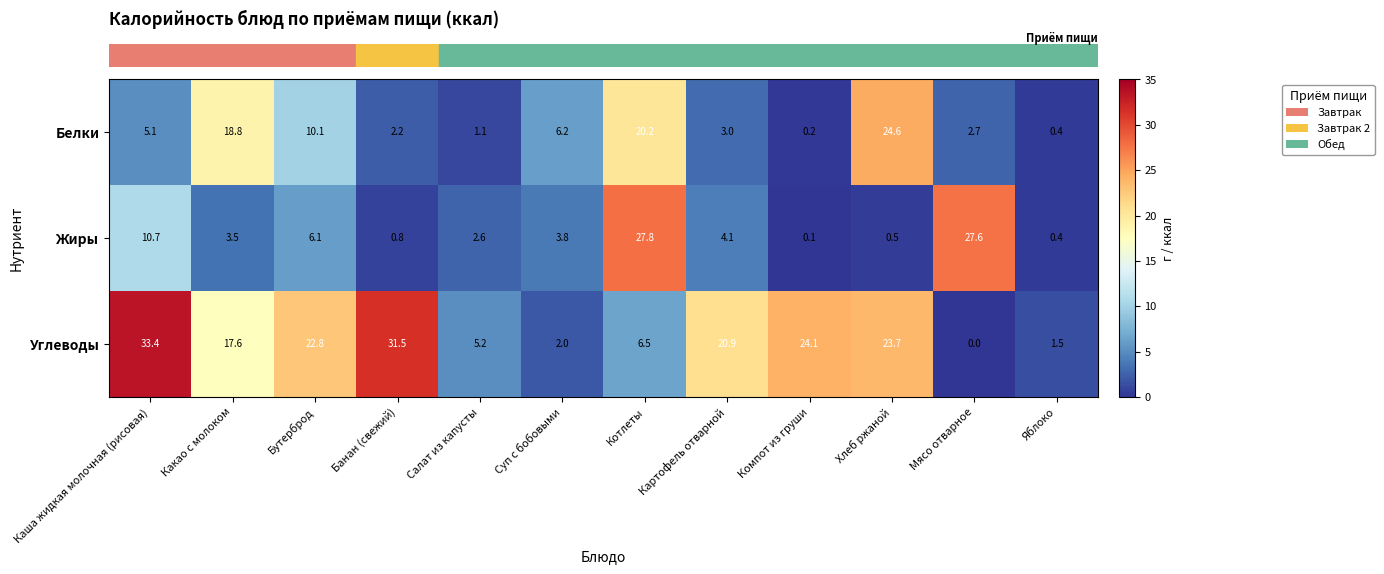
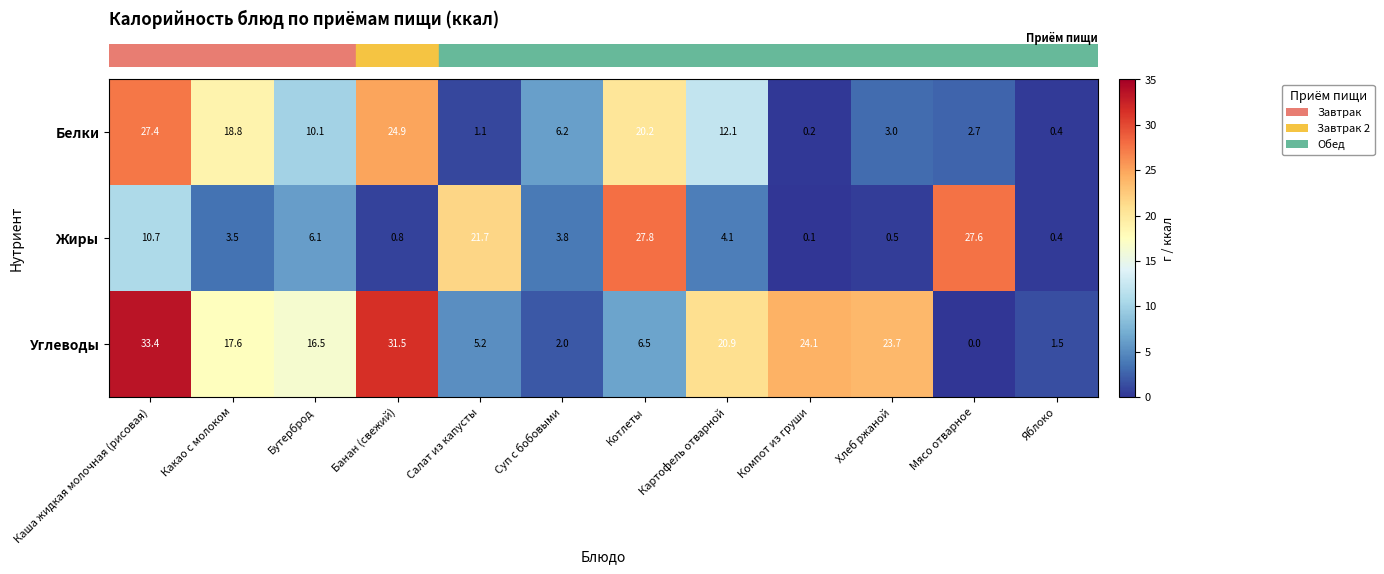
Белки, Каша жидкая молочная (рисовая): 5.1 -> 27.4
Белки, Банан (свежий): 2.2 -> 24.9
Белки, Картофель отварной: 3.0 -> 12.1
Белки, Хлеб ржаной: 24.6 -> 3.0
Жиры, Салат из капусты: 2.6 -> 21.7
Углеводы, Бутерброд: 22.8 -> 16.5
